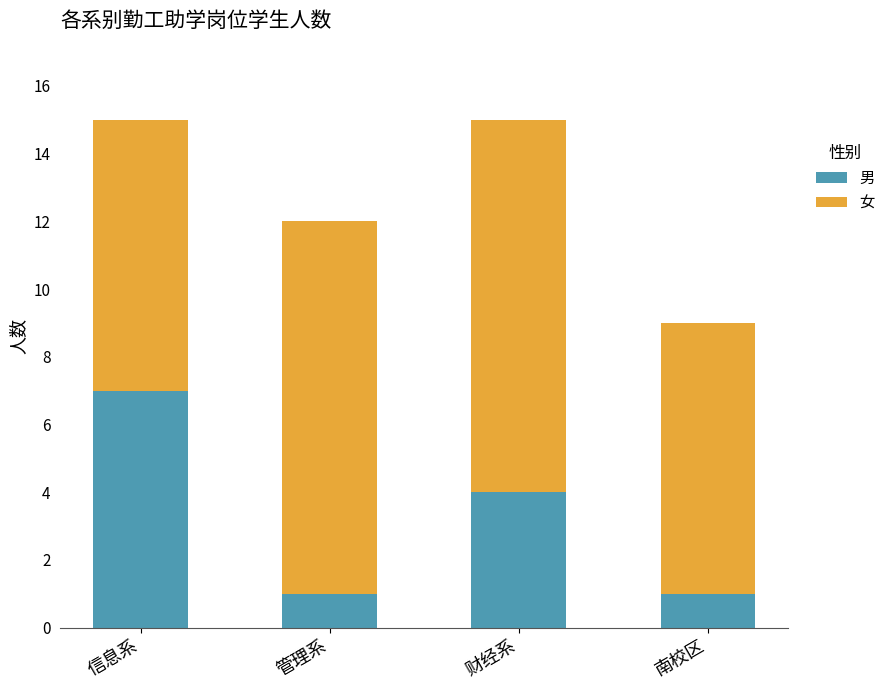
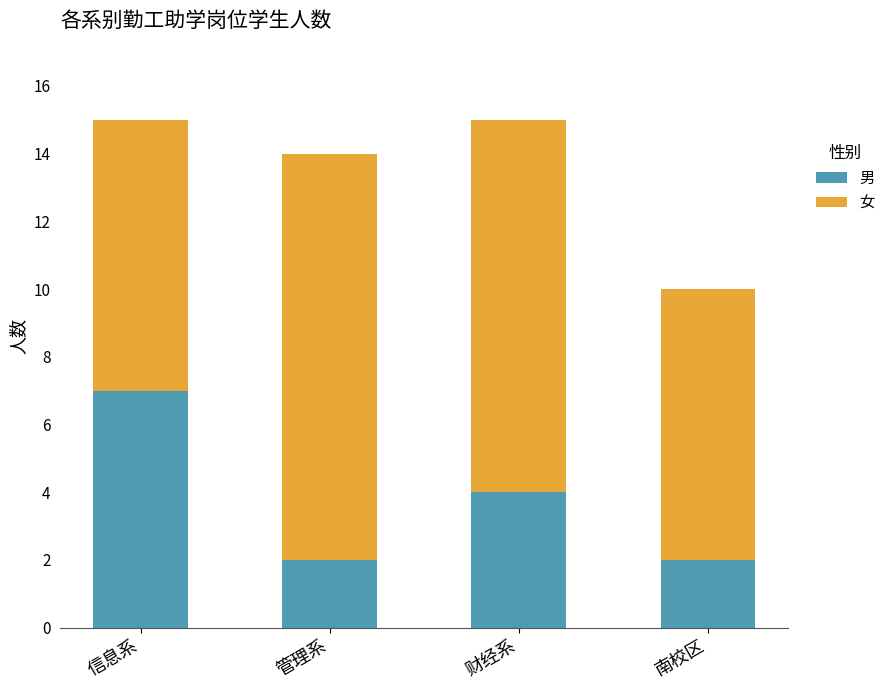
男, 管理系: 1 -> 2
女, 管理系: 11 -> 12
男, 南校区: 1 -> 2
